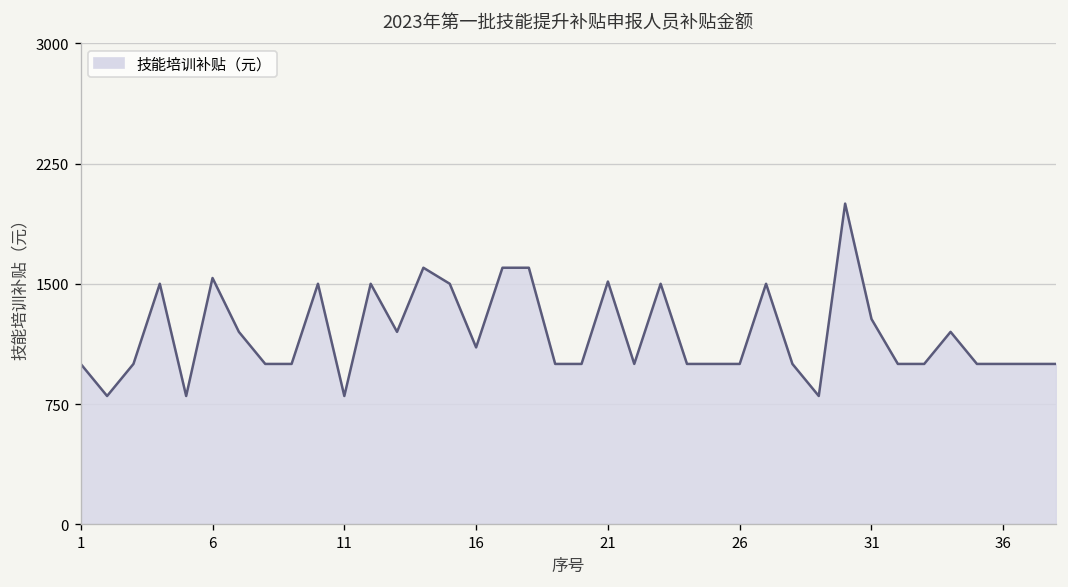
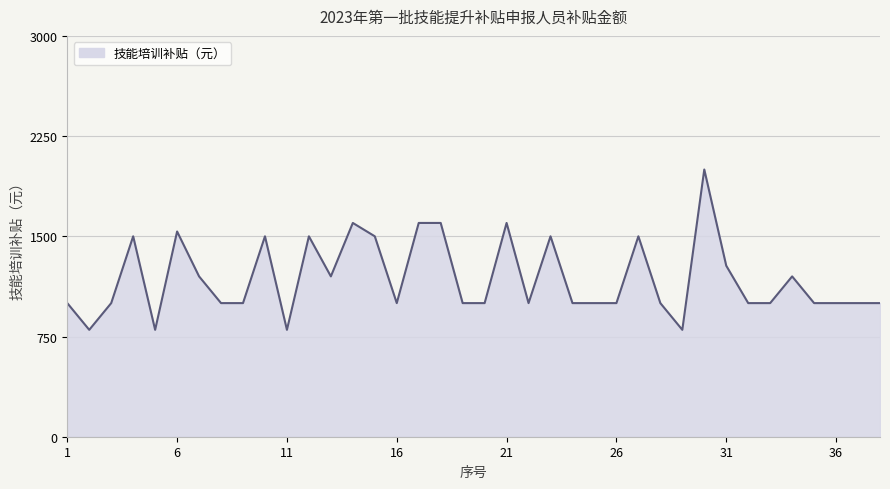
16: 1100 -> 1000
21: 1510 -> 1600
